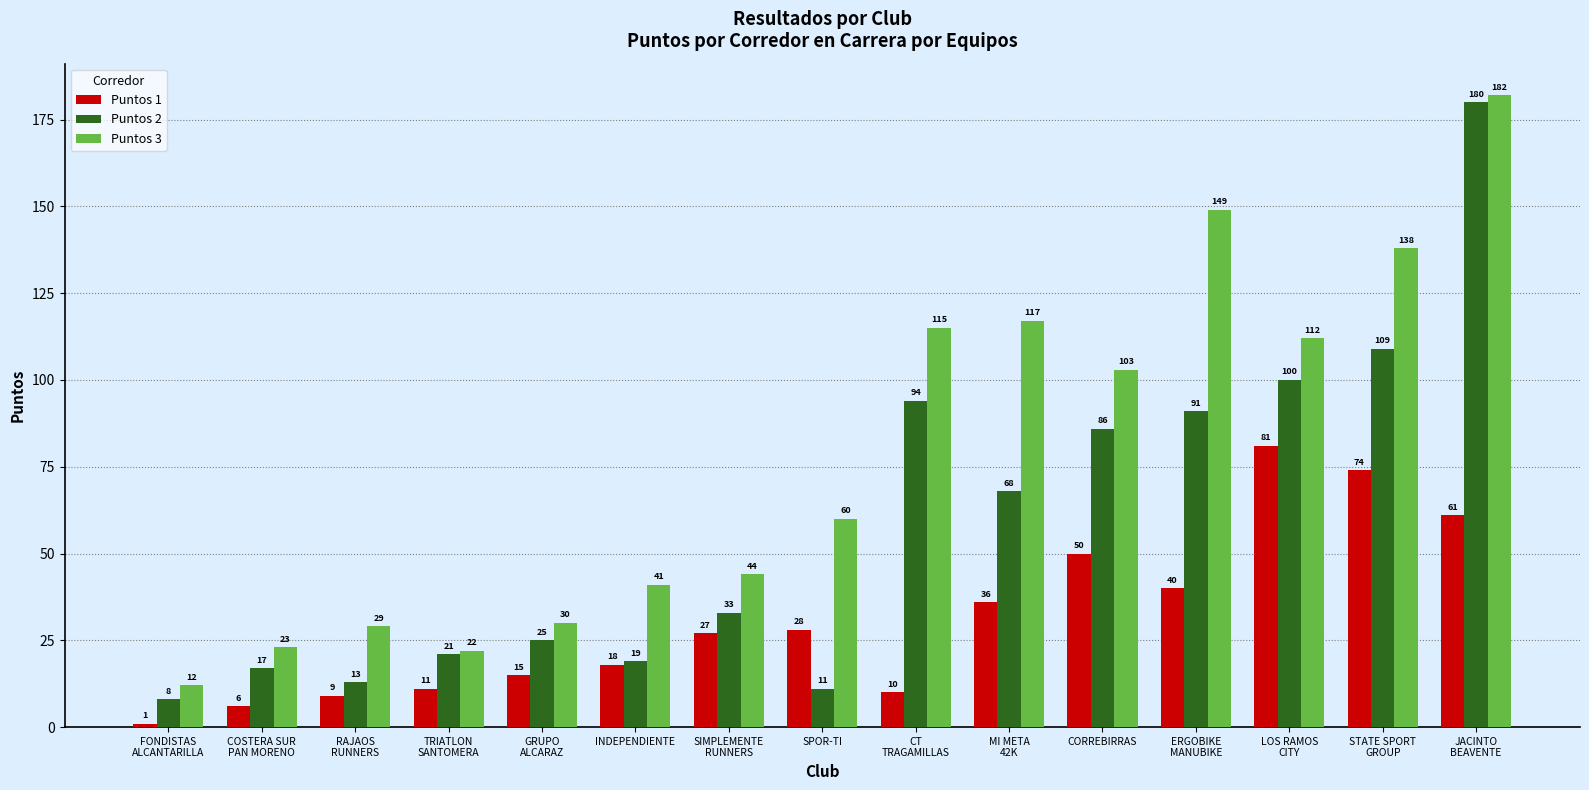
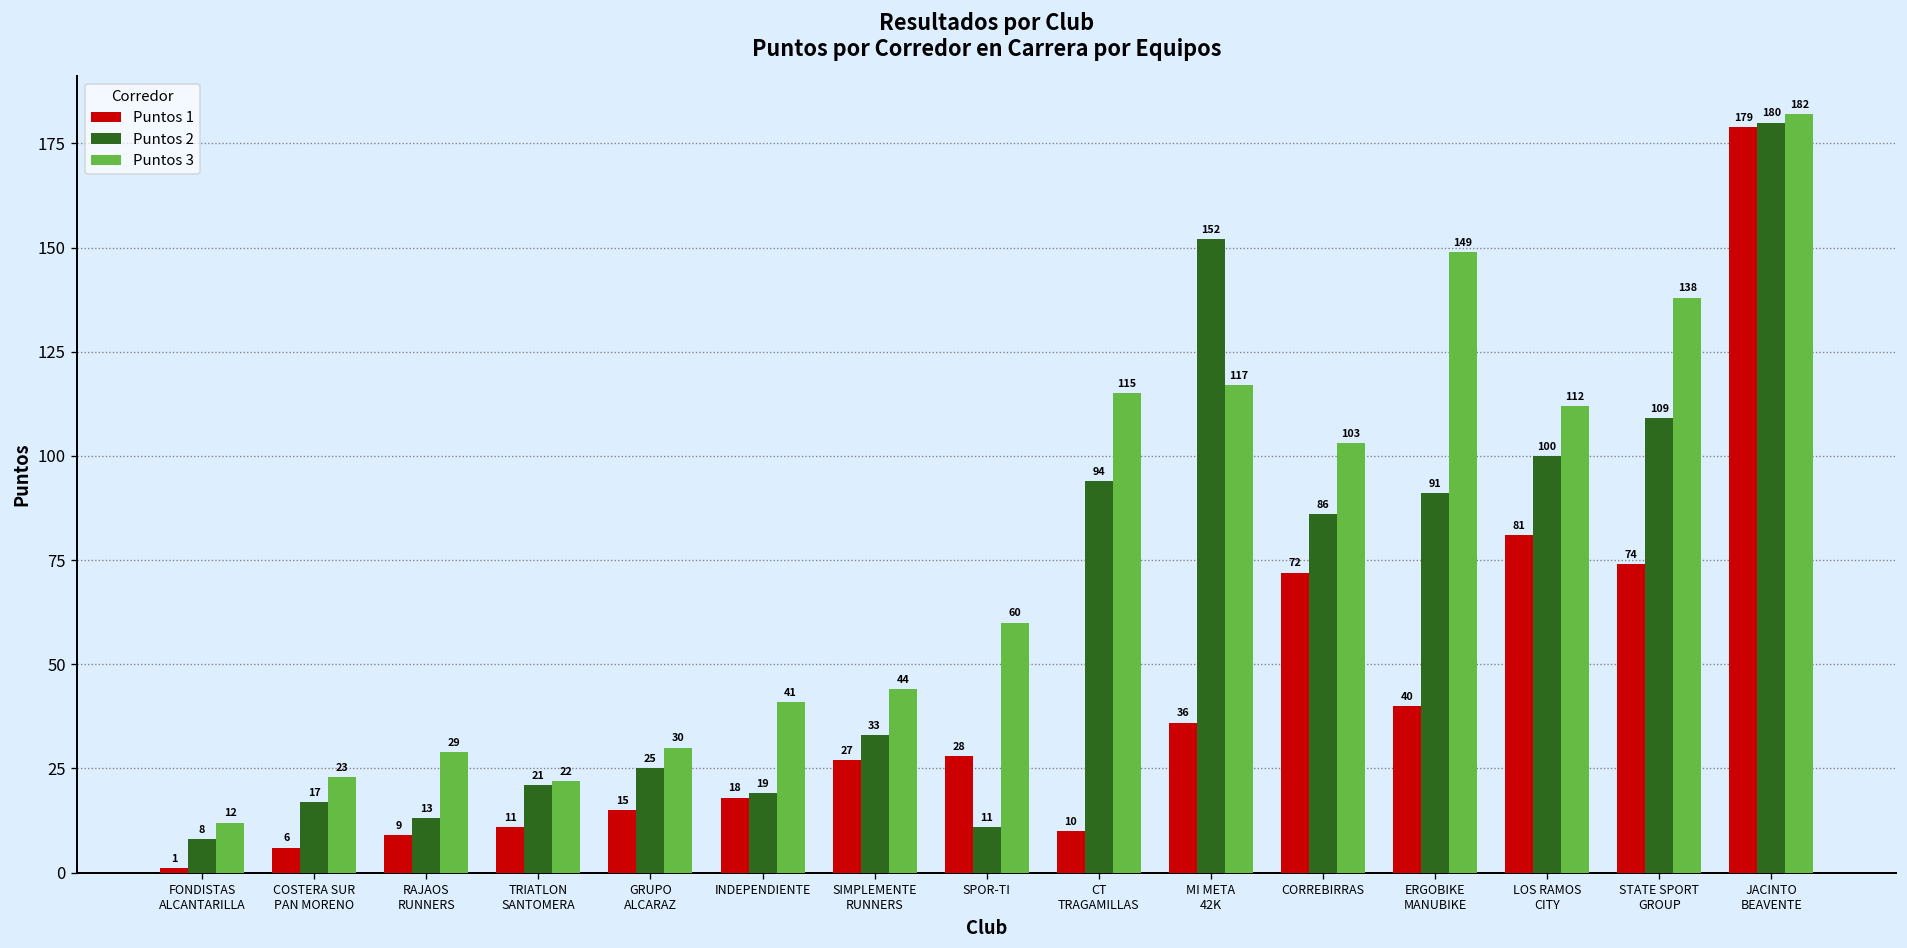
Puntos 2, MI META 42K: 68 -> 152
Puntos 1, CORREBIRRAS: 50 -> 72
Puntos 1, JACINTO BEAVENTE: 61 -> 179
